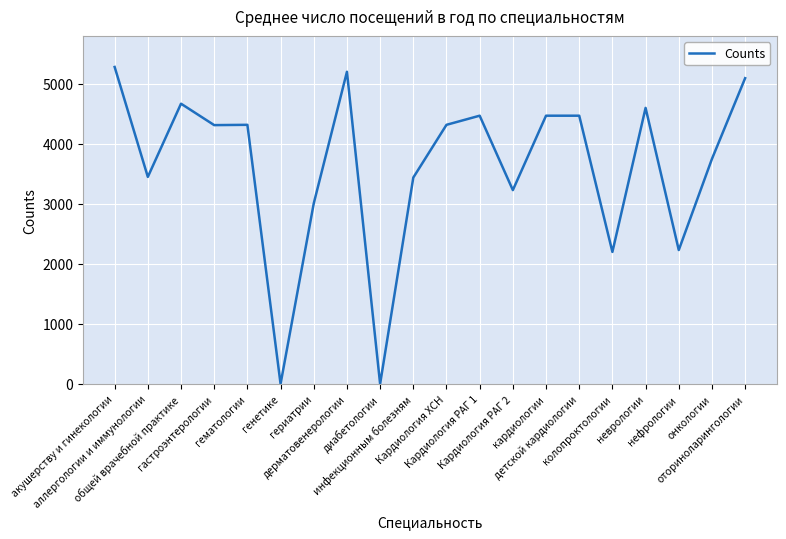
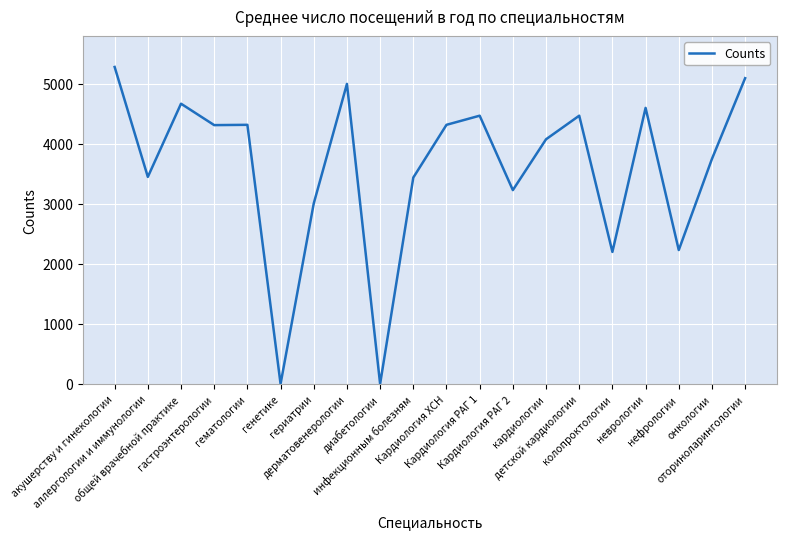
дерматовенерологии: 5200 -> 5000
кардиологии: 4500 -> 4100
